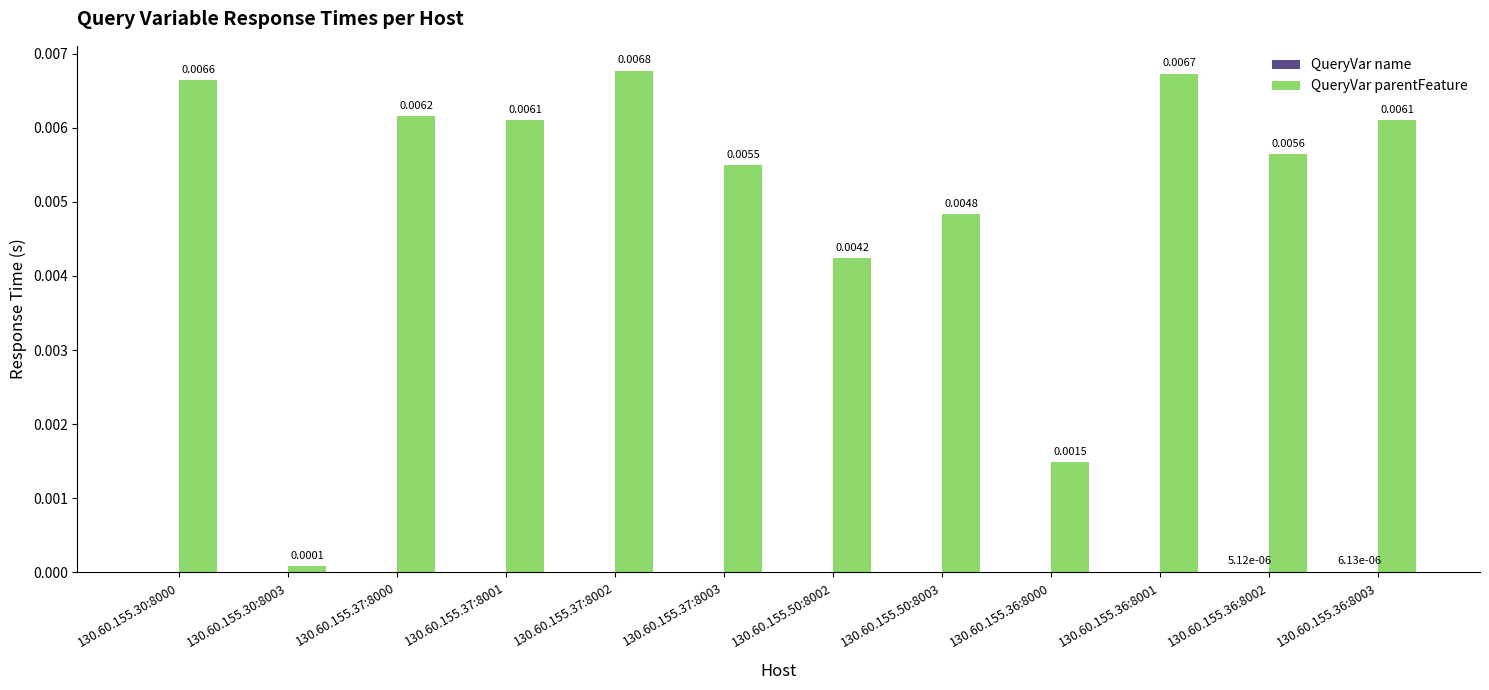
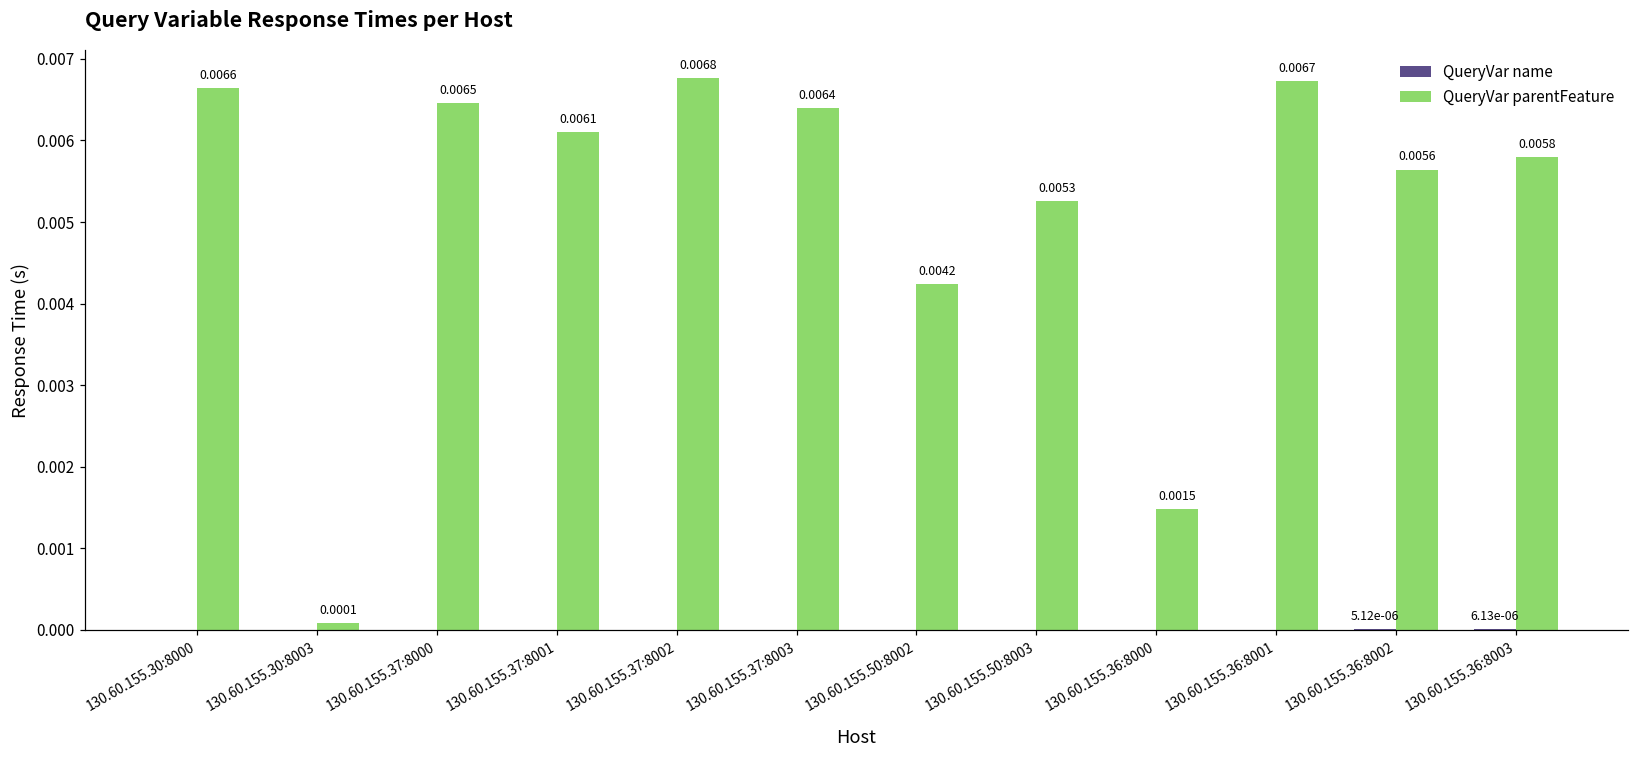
QueryVar parentFeature, 130.60.155.37:8000: 0.0062 -> 0.0065
QueryVar parentFeature, 130.60.155.37:8003: 0.0055 -> 0.0064
QueryVar parentFeature, 130.60.155.50:8003: 0.0048 -> 0.0053
QueryVar parentFeature, 130.60.155.36:8003: 0.0061 -> 0.0058
